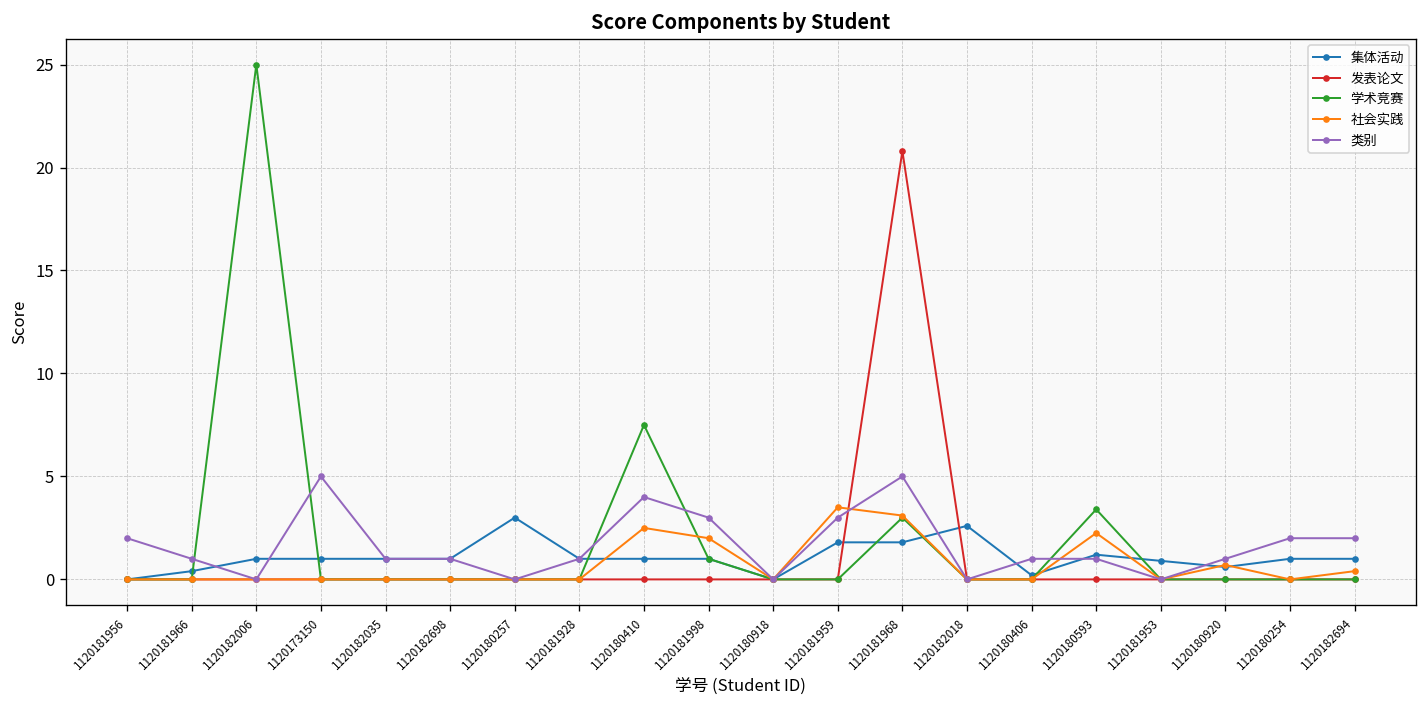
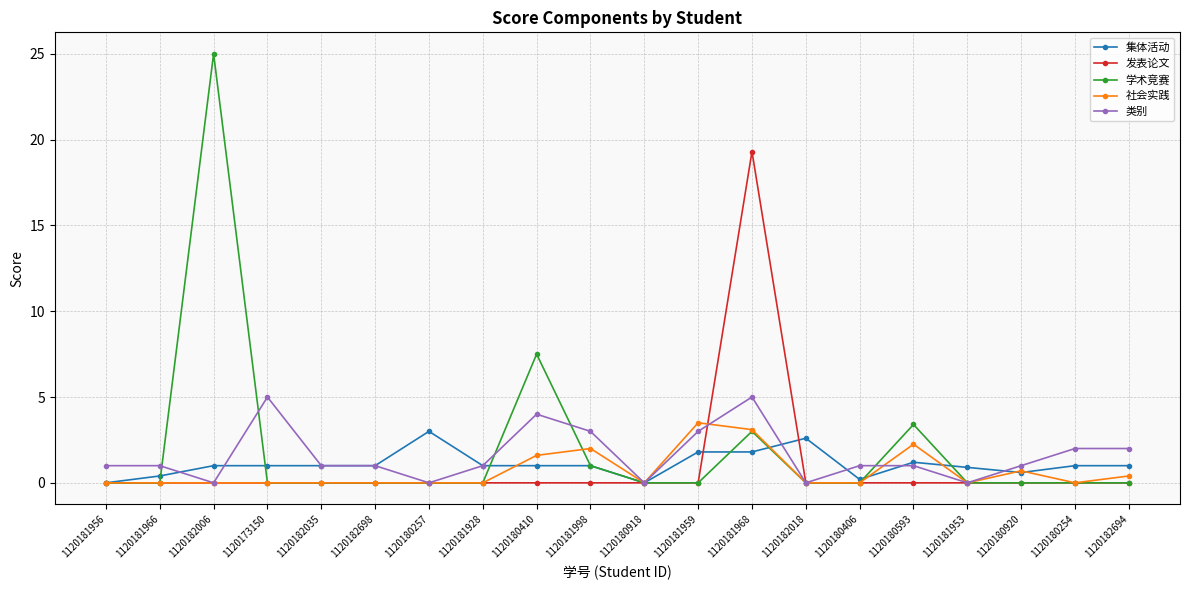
类别, 1120181956: 2 -> 1
社会实践, 1120180410: 2.5 -> 1.6
发表论文, 1120181968: 20.8 -> 19.3
